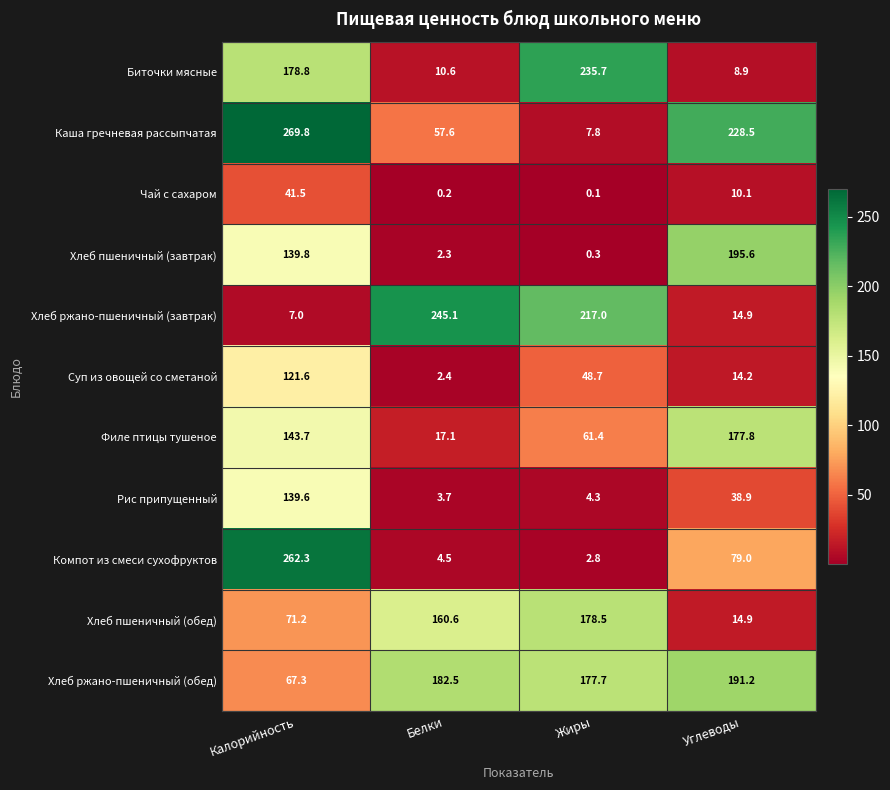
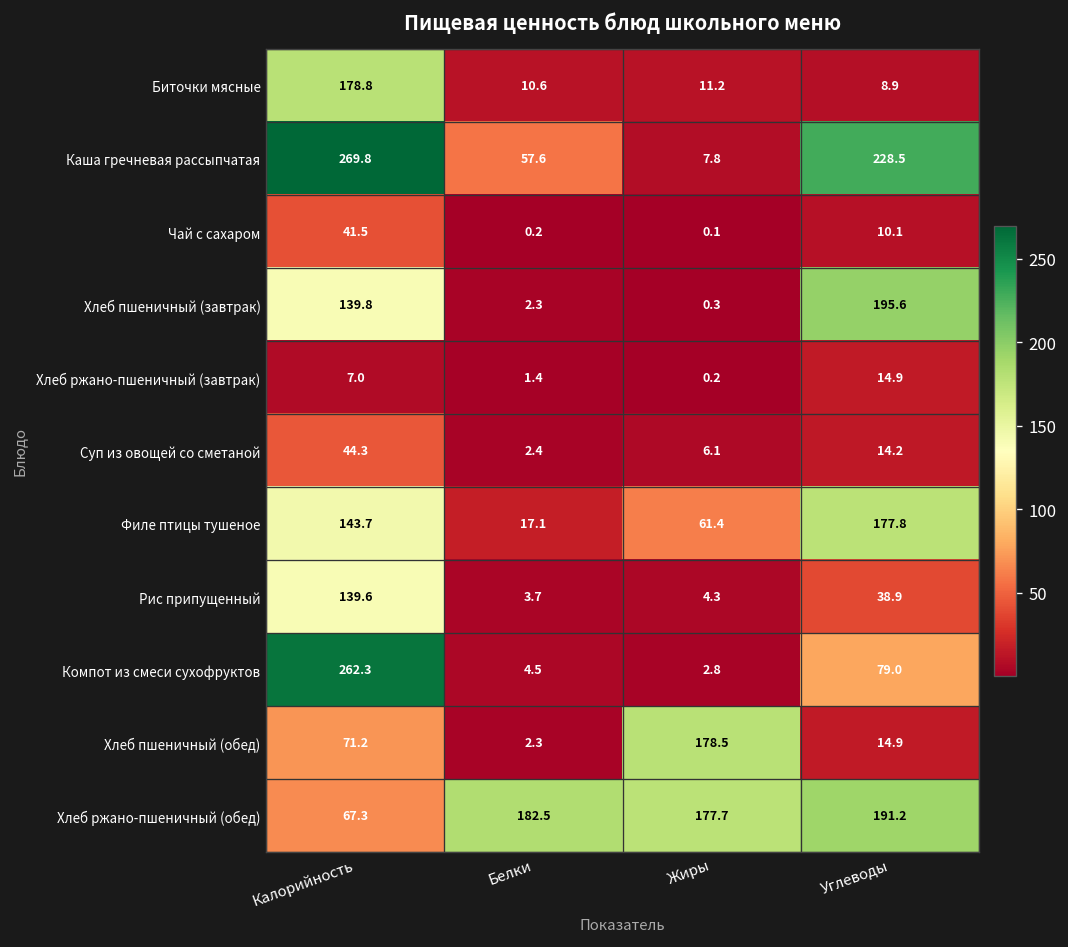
Биточки мясные, Жиры: 235.7 -> 11.2
Хлеб ржано-пшеничный (завтрак), Белки: 245.1 -> 1.4
Хлеб ржано-пшеничный (завтрак), Жиры: 217.0 -> 0.2
Суп из овощей со сметаной, Калорийность: 121.6 -> 44.3
Суп из овощей со сметаной, Жиры: 48.7 -> 6.1
Хлеб пшеничный (обед), Белки: 160.6 -> 2.3
